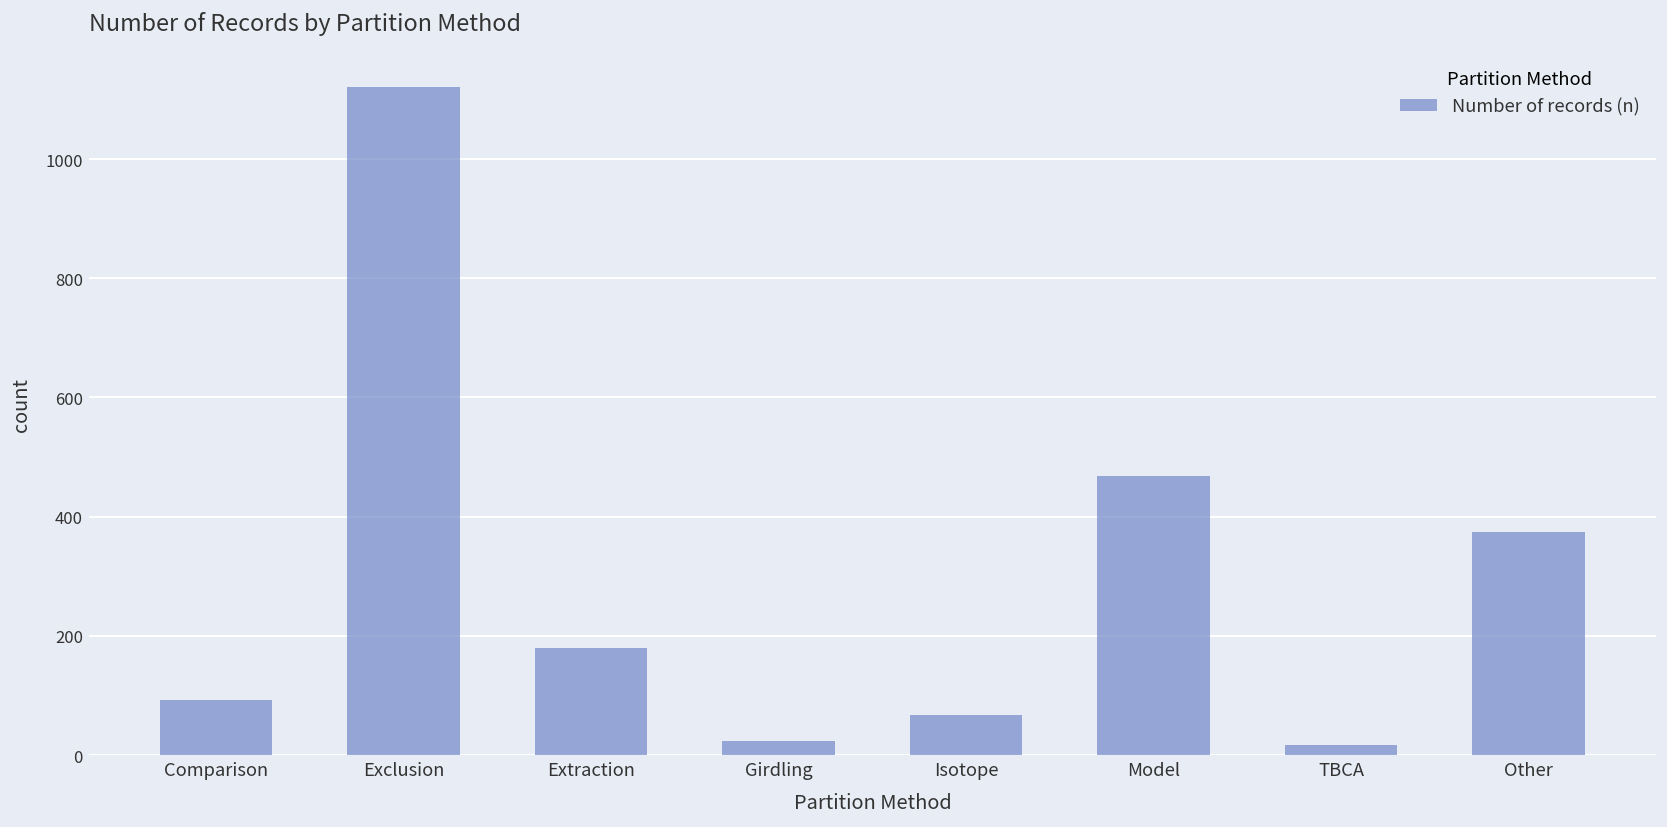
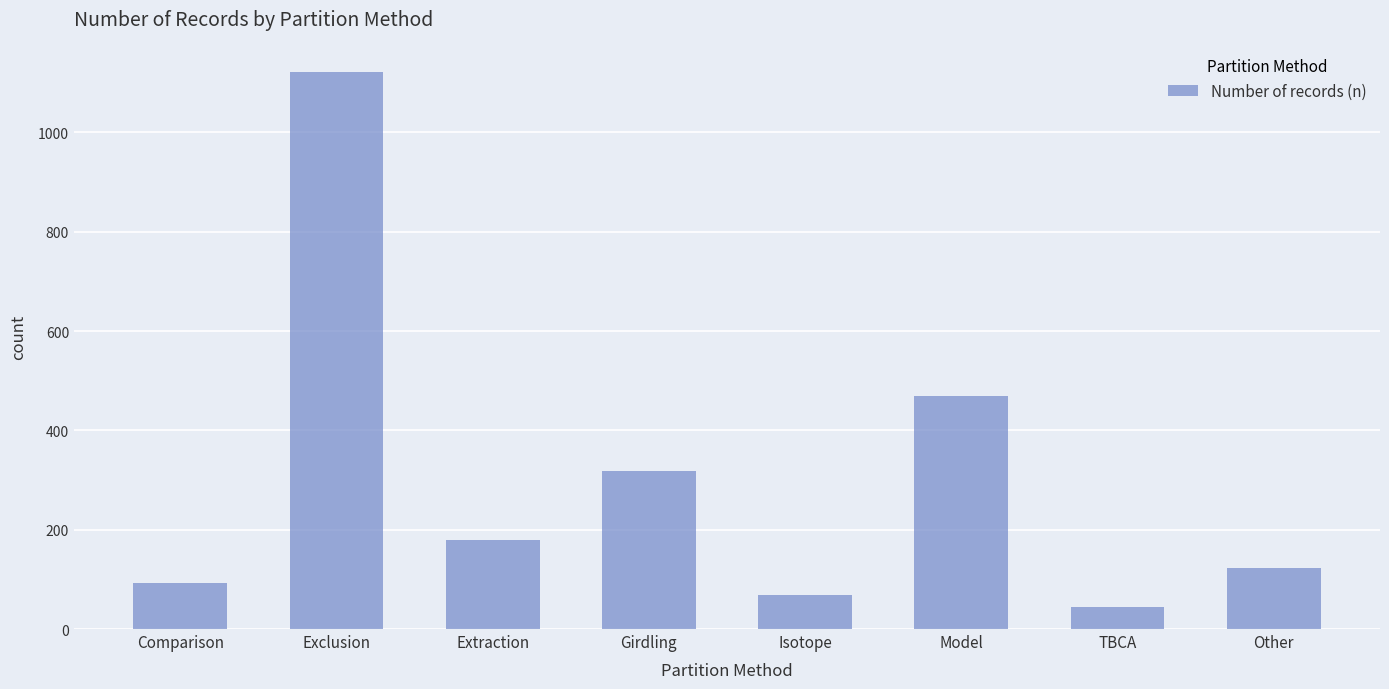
Girdling: 20 -> 320
TBCA: 20 -> 50
Other: 380 -> 120
